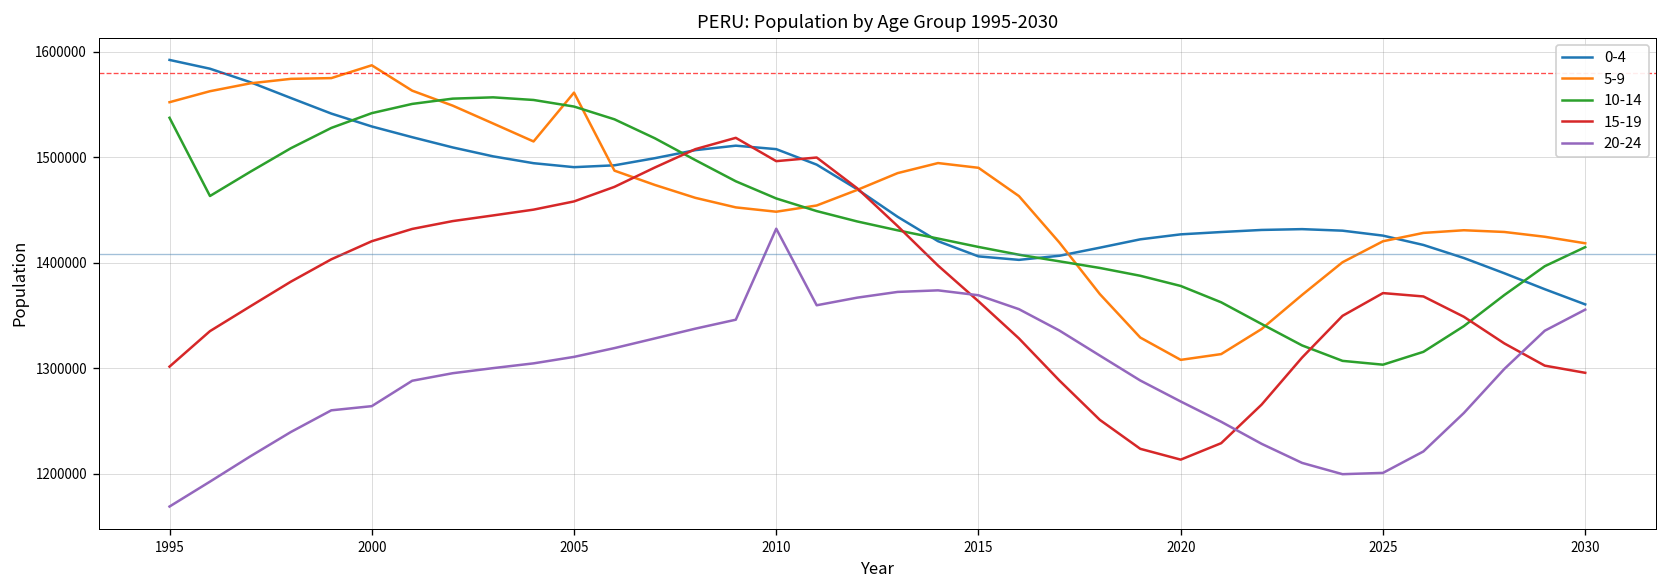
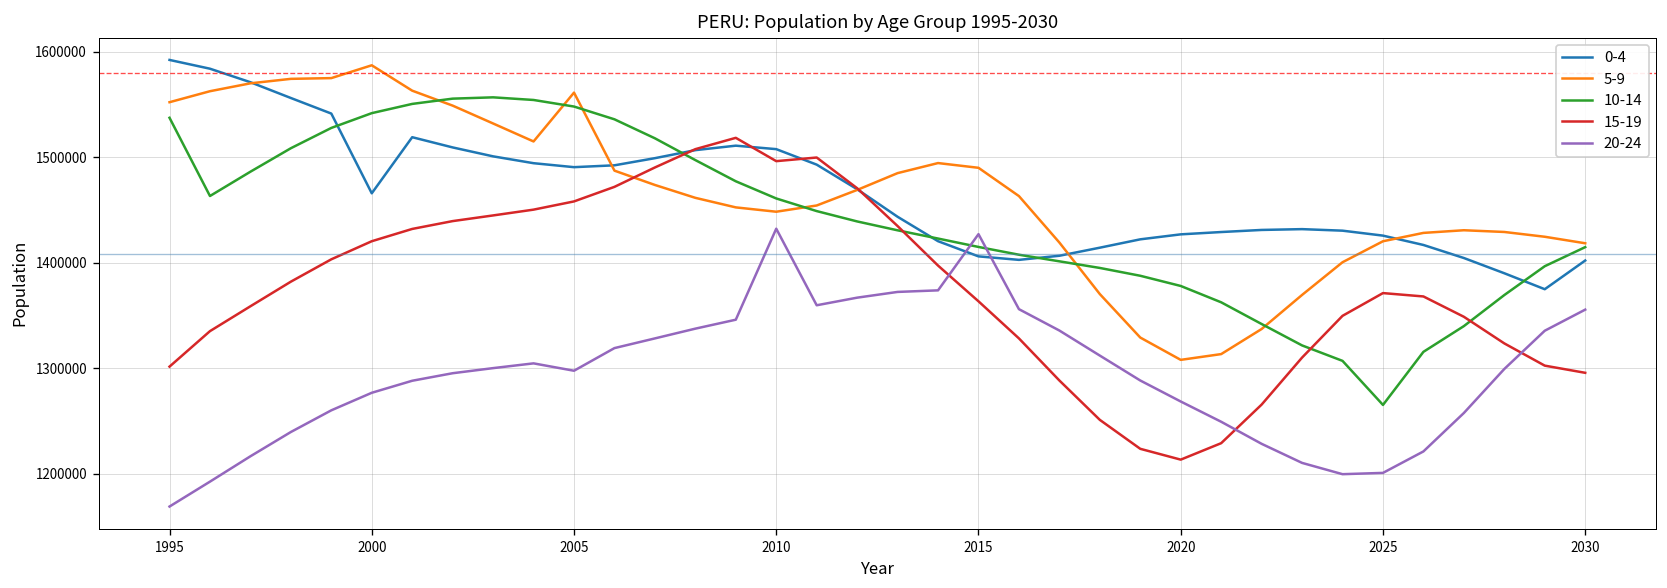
0-4, 2000: 1530000 -> 1470000
20-24, 2000: 1260000 -> 1280000
20-24, 2005: 1310000 -> 1300000
20-24, 2015: 1370000 -> 1430000
10-14, 2025: 1300000 -> 1270000
0-4, 2030: 1360000 -> 1400000
